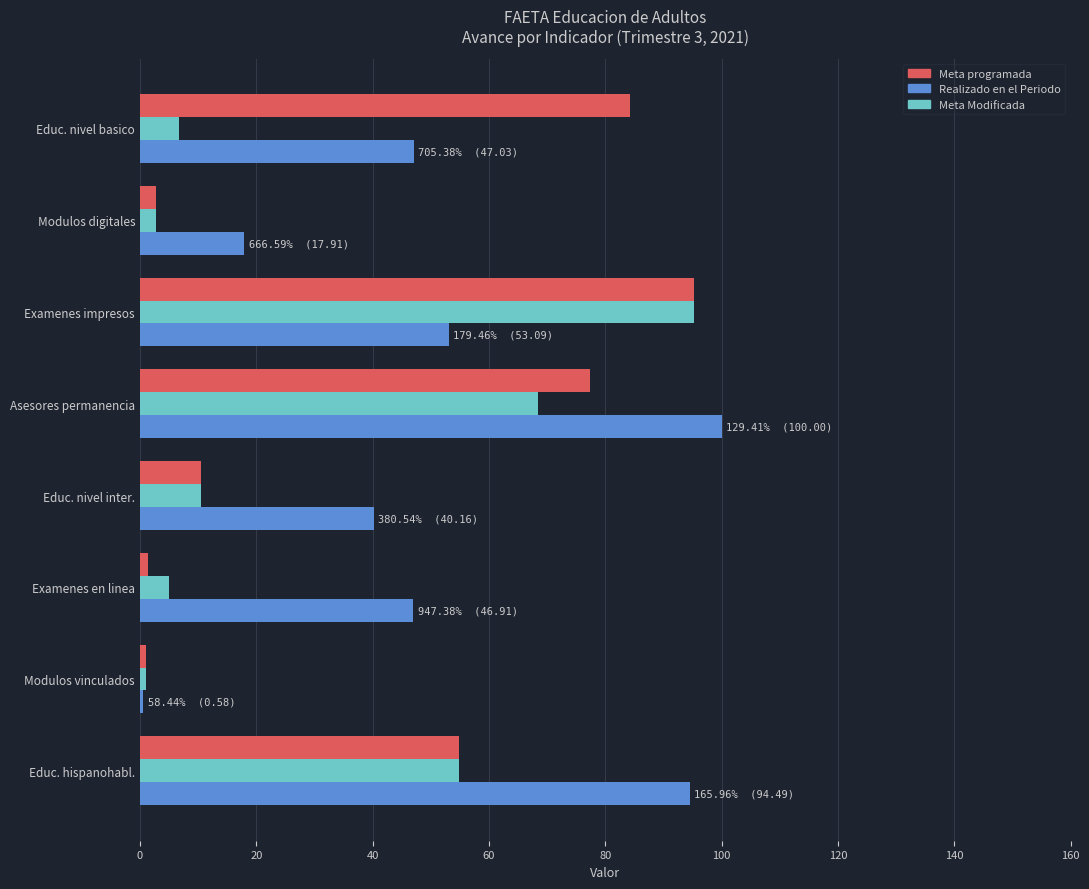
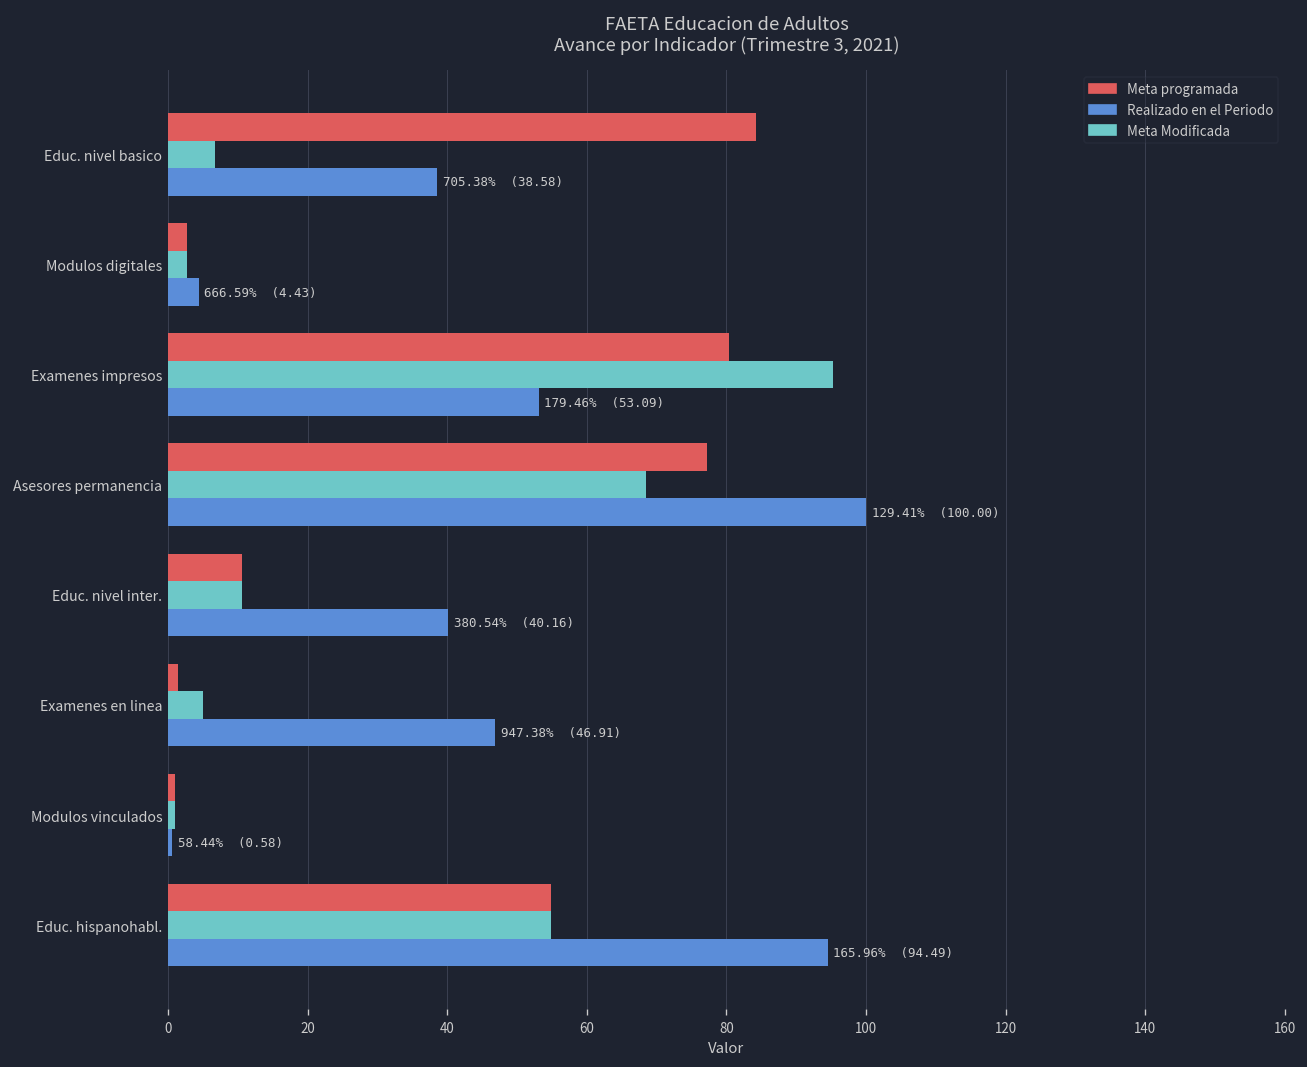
Realizado en el Periodo, Educ. nivel basico: (47.03) -> (38.58)
Realizado en el Periodo, Modulos digitales: (17.91) -> (4.43)
Meta programada, Examenes impresos: 95 -> 80
